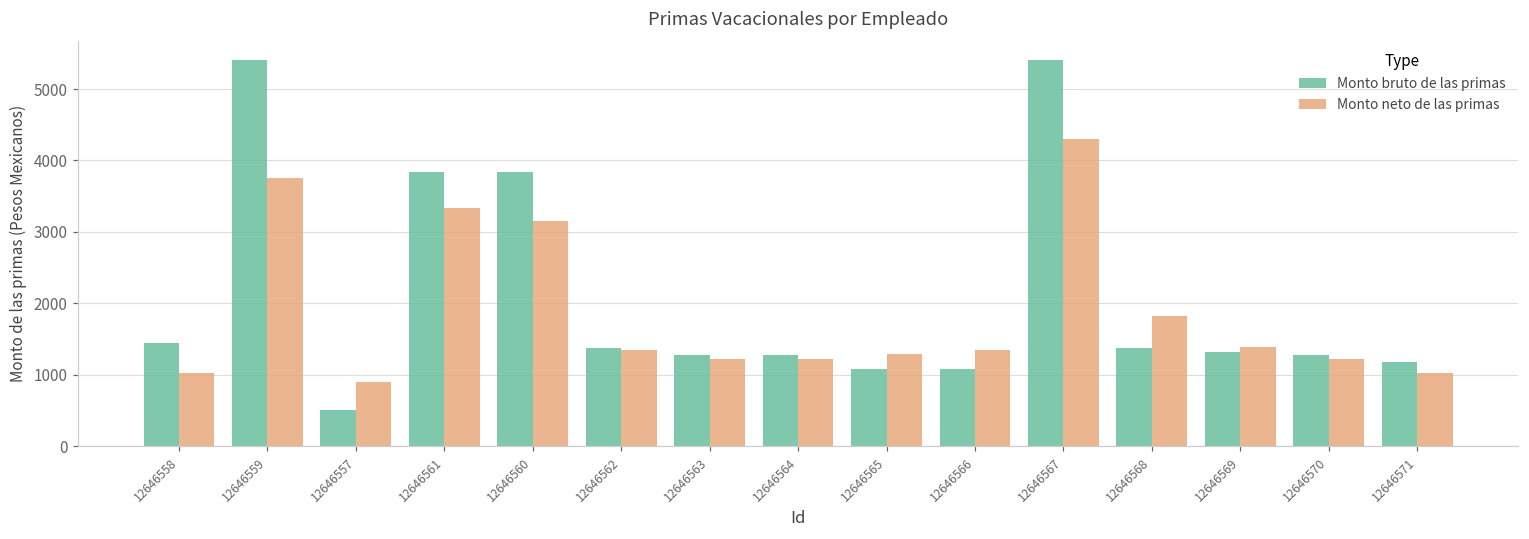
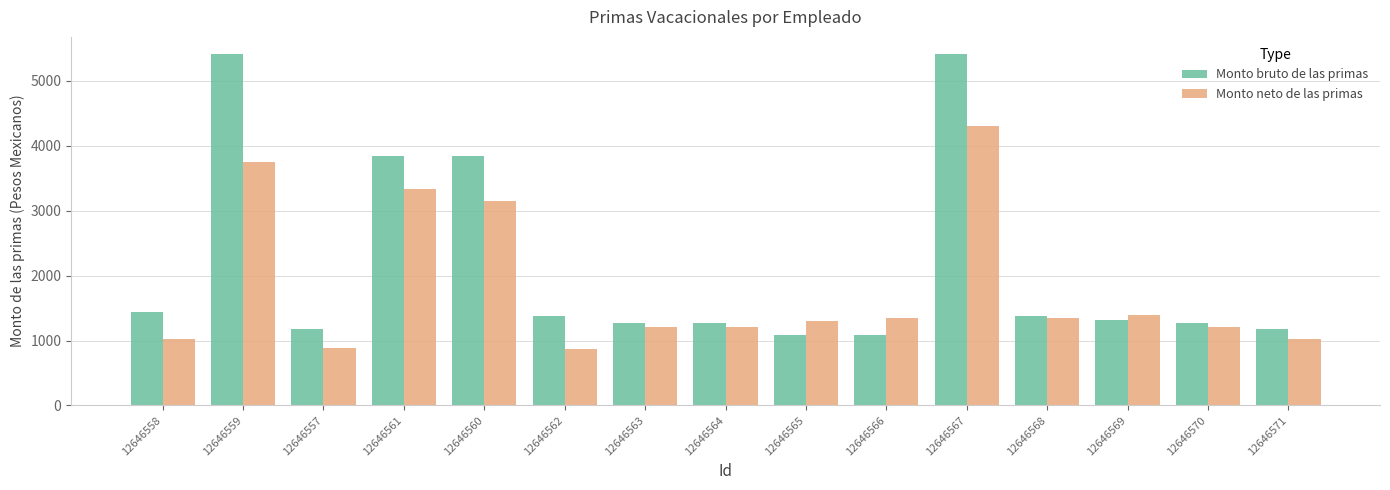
Monto bruto de las primas, 12646557: 500 -> 1200
Monto neto de las primas, 12646562: 1300 -> 900
Monto neto de las primas, 12646568: 1800 -> 1300
